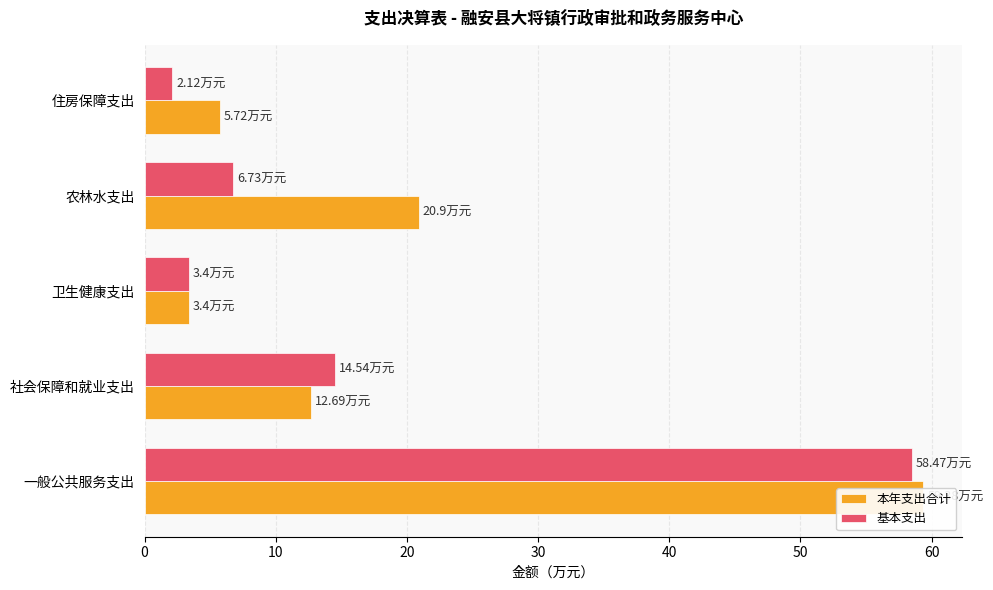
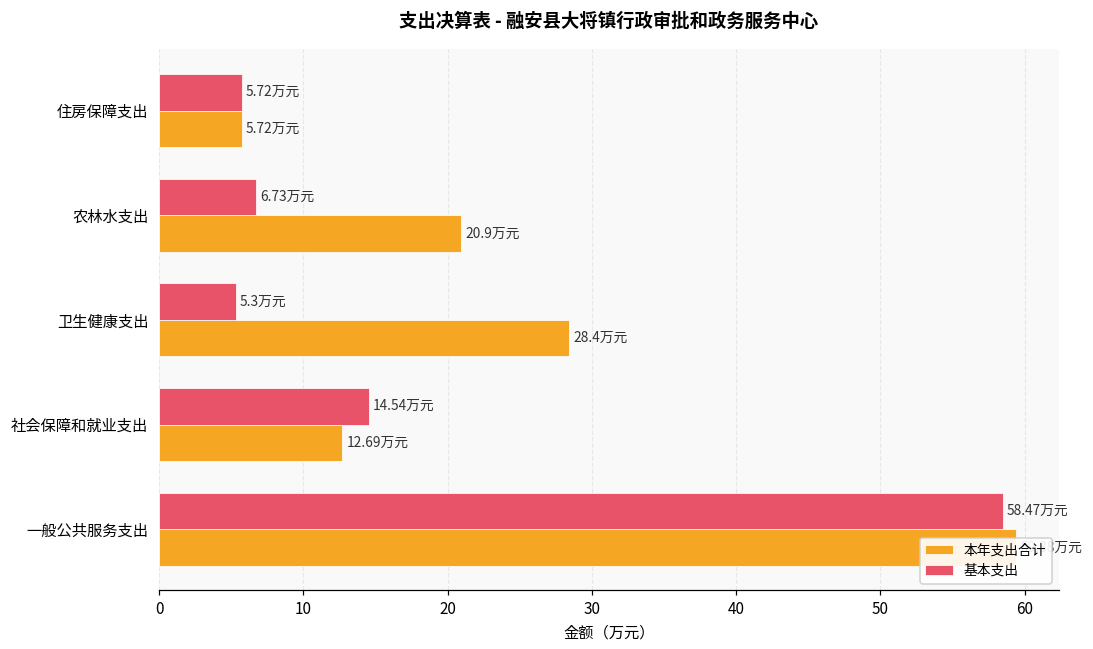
基本支出, 住房保障支出: 2.12 -> 5.72
基本支出, 卫生健康支出: 3.4 -> 5.3
本年支出合计, 卫生健康支出: 3.4 -> 28.4
